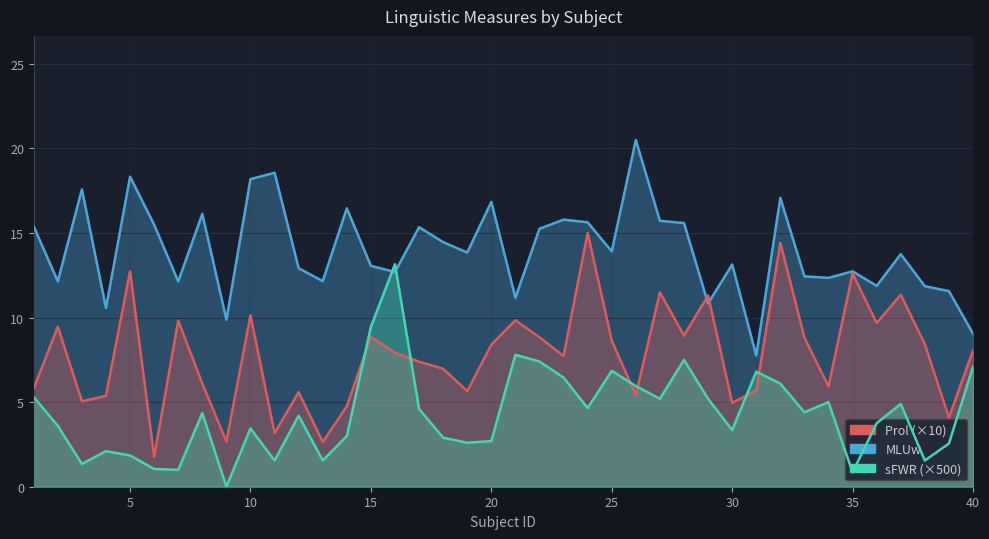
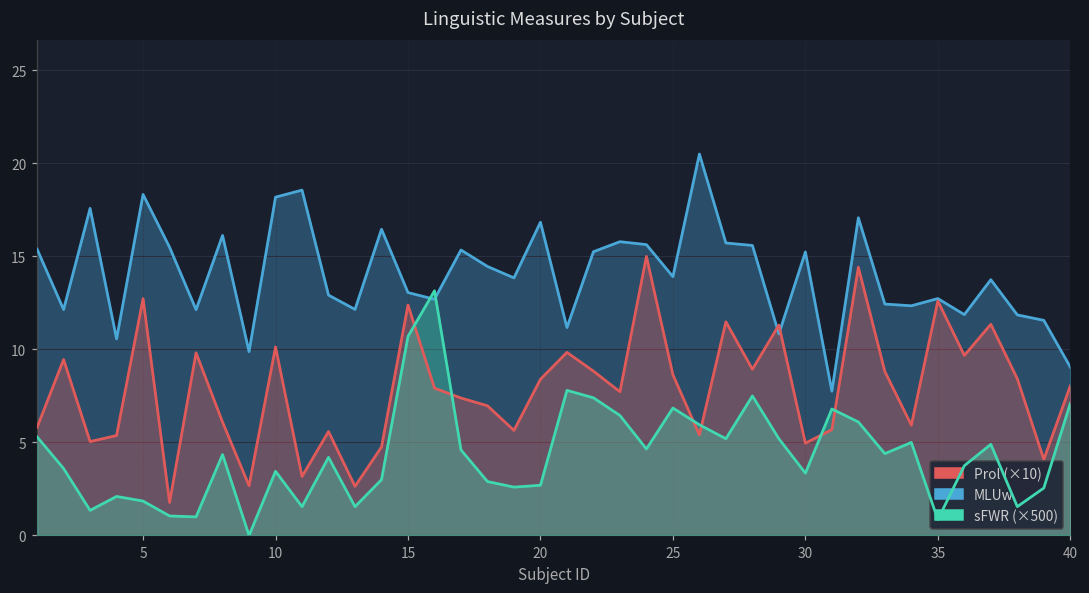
Prol (×10), 15: 8.9 -> 12.4
sFWR (×500), 15: 9.5 -> 10.7
MLUw, 30: 13.1 -> 15.2
